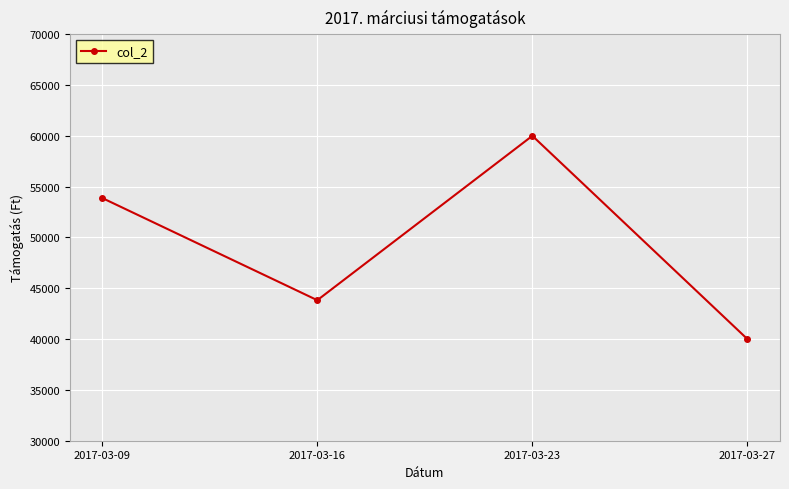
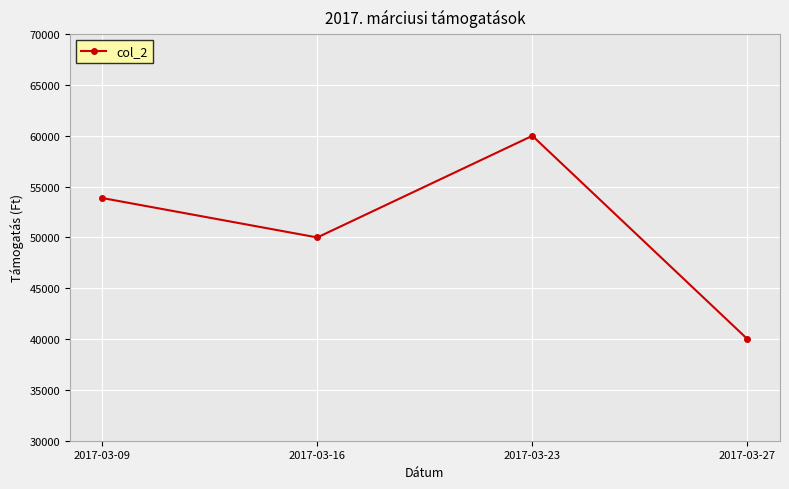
2017-03-16: 43800 -> 50000
